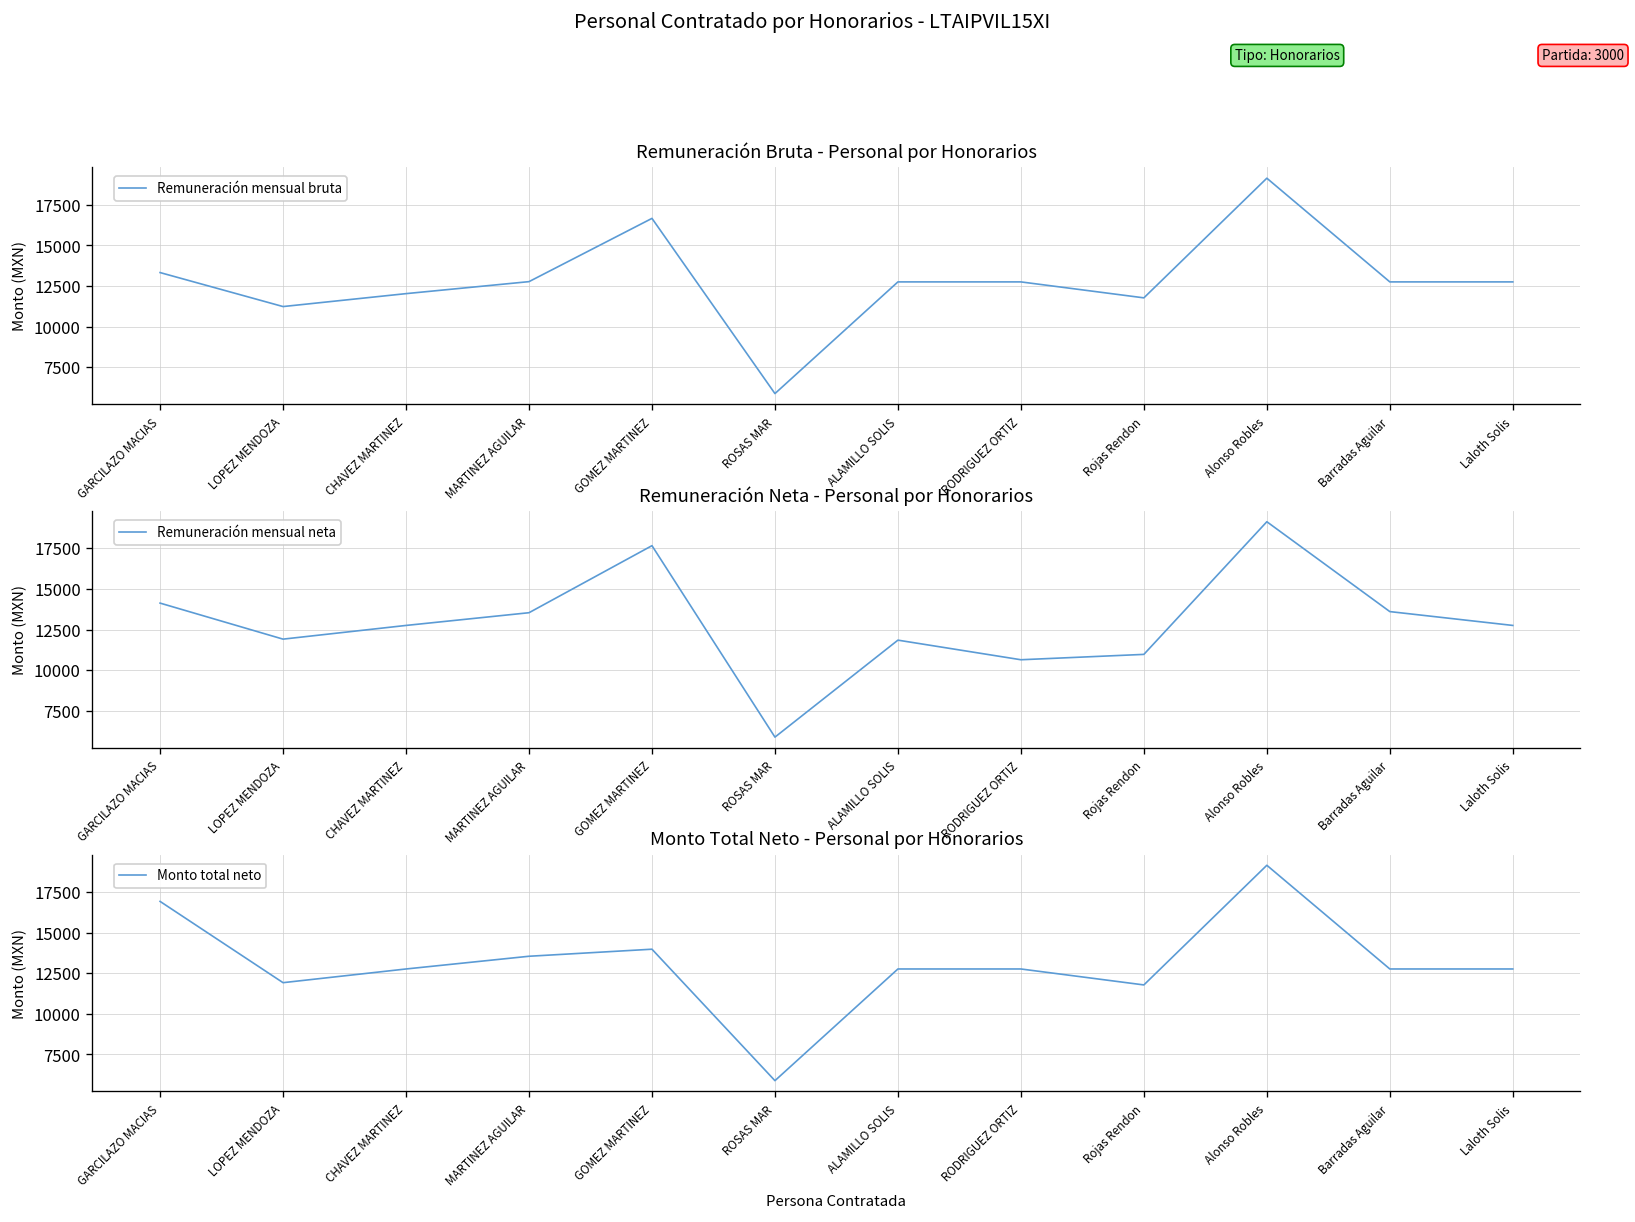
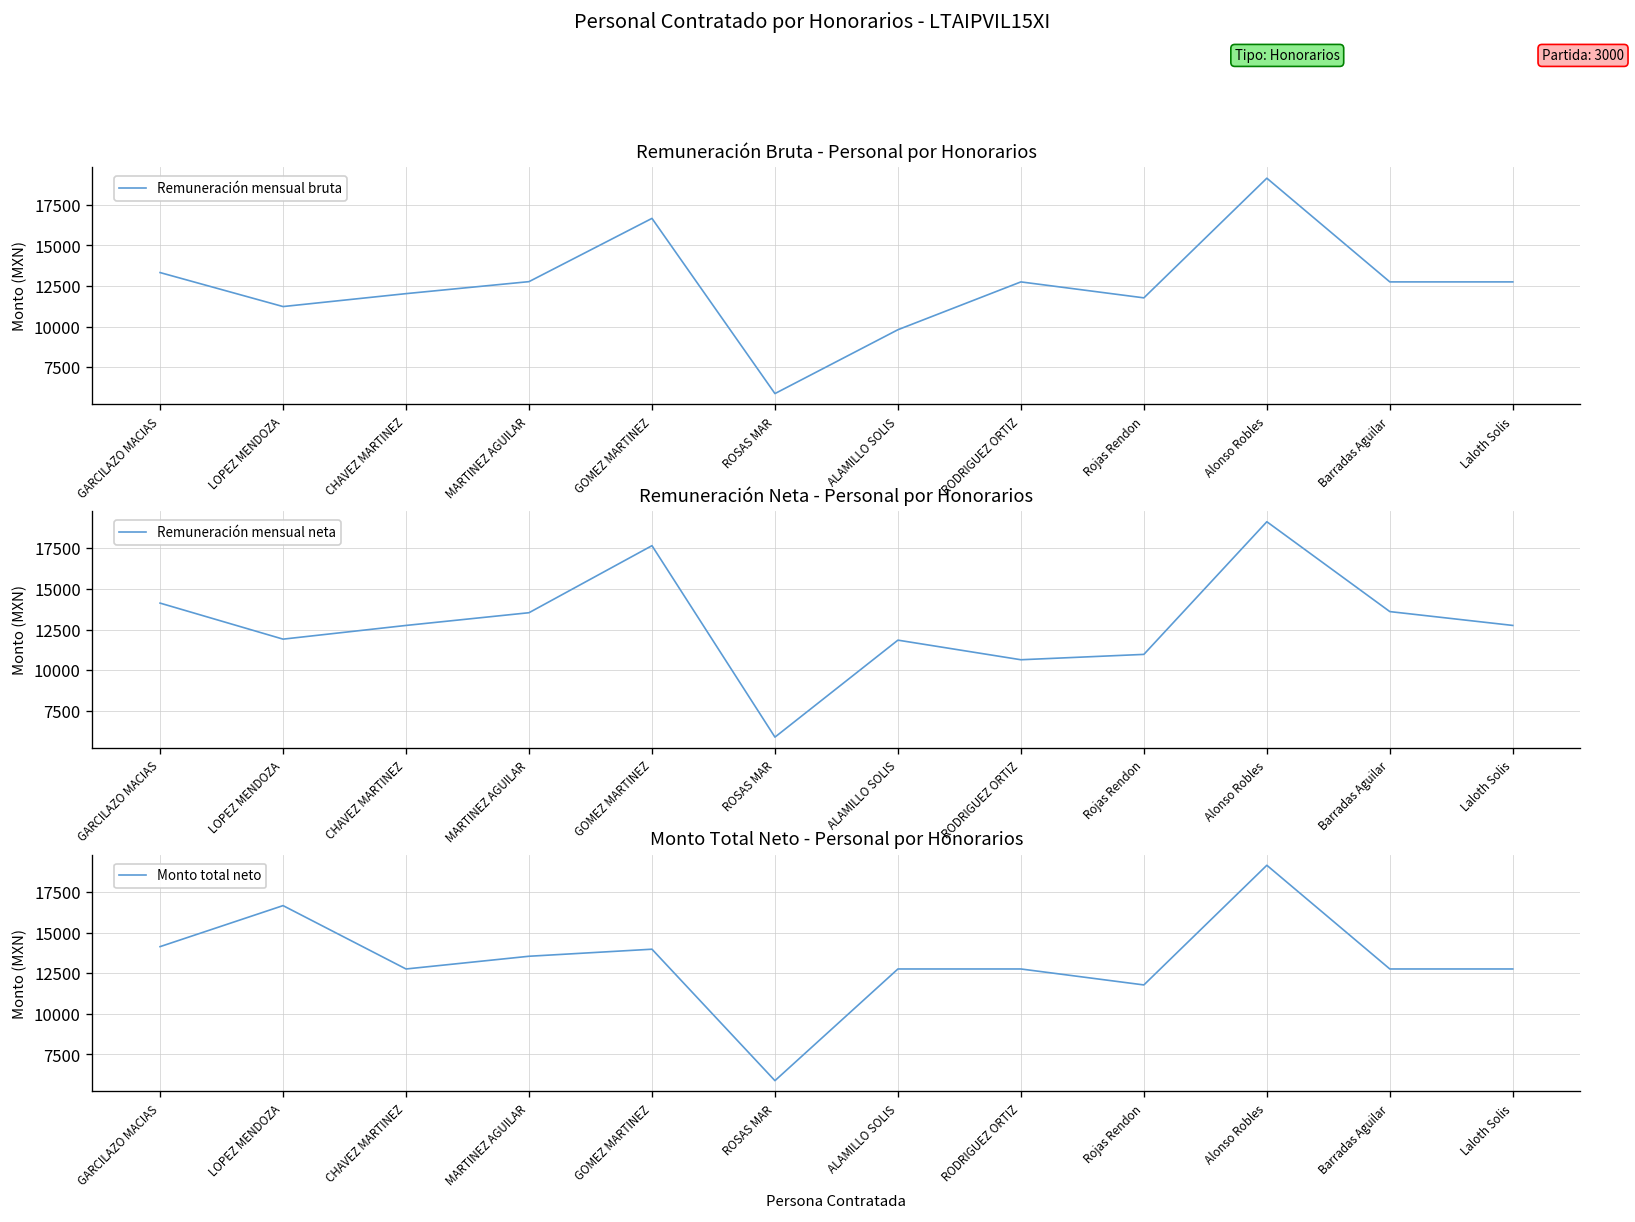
Remuneración Bruta - Personal por Honorarios, ALAMILLO SOLIS: 12800 -> 9800
Monto Total Neto - Personal por Honorarios, GARCILAZO MACIAS: 16900 -> 14100
Monto Total Neto - Personal por Honorarios, LOPEZ MENDOZA: 11900 -> 16700
